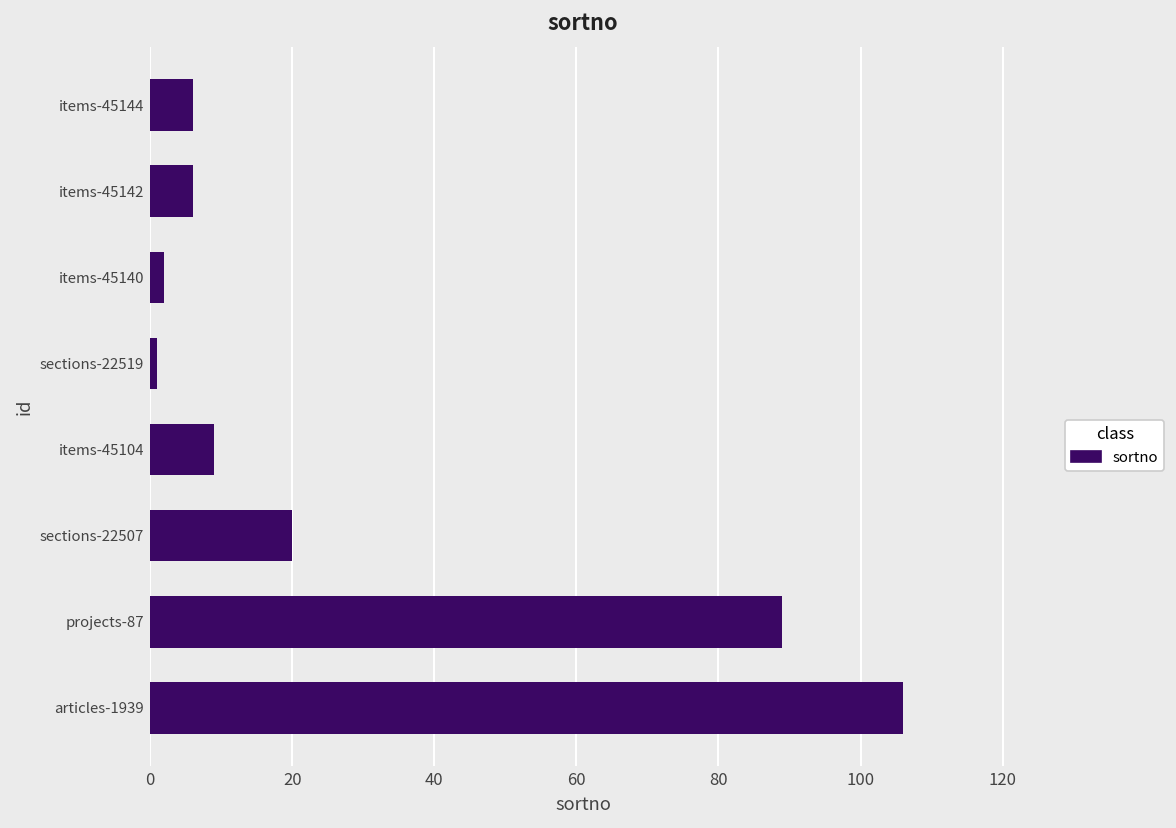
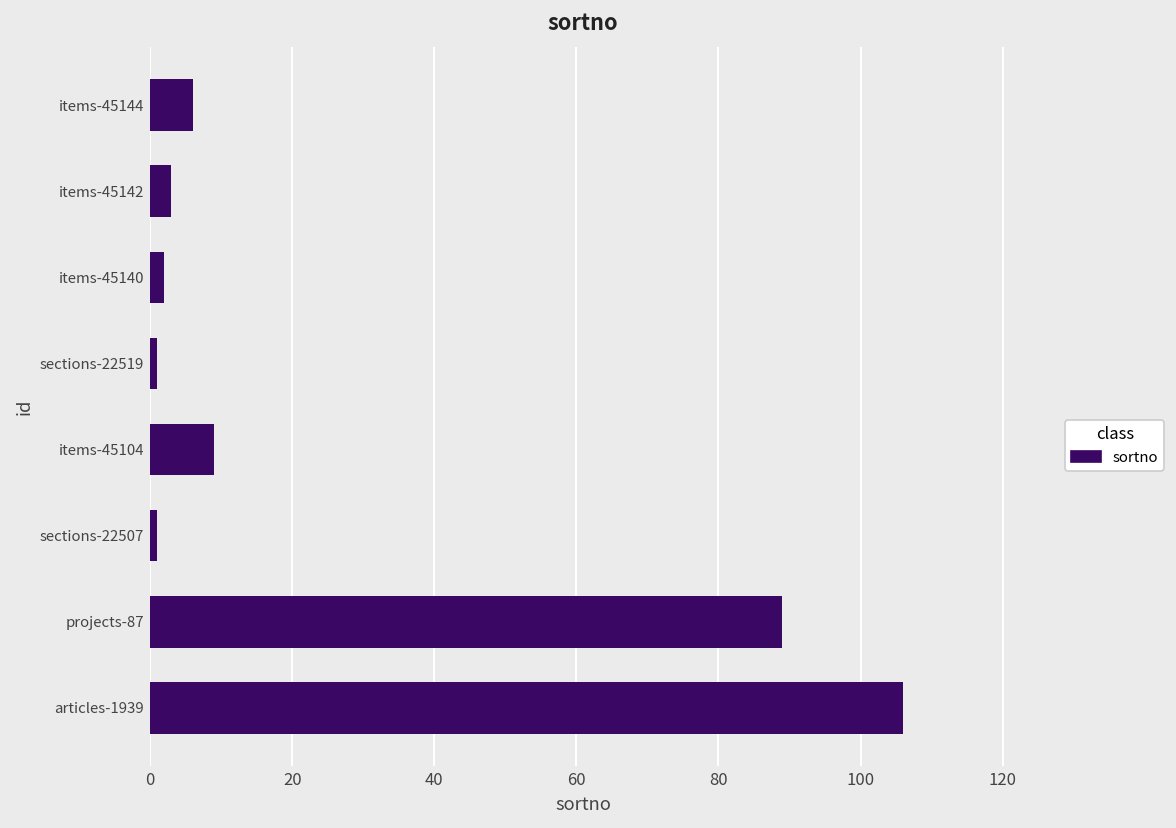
items-45142: 6 -> 3
sections-22507: 20 -> 1
